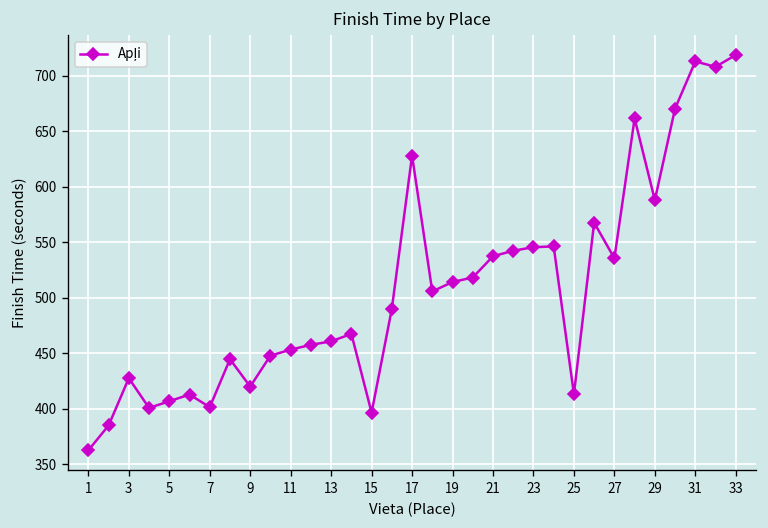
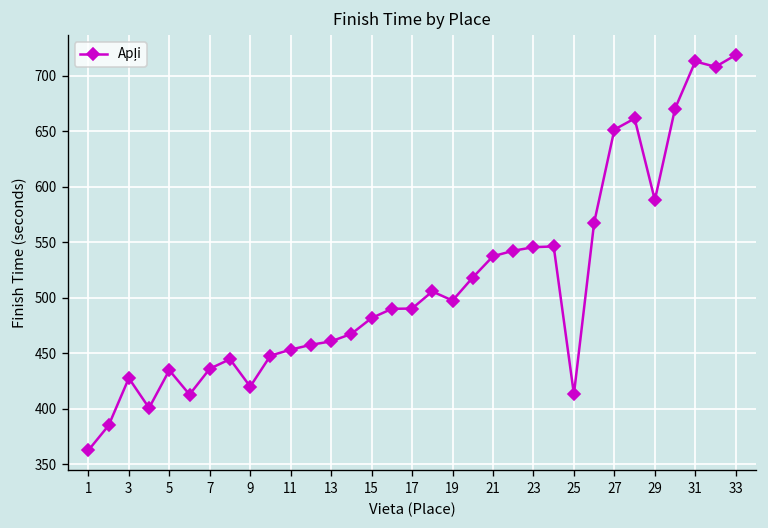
5: 410 -> 430
7: 400 -> 440
15: 400 -> 480
17: 630 -> 490
19: 510 -> 500
27: 540 -> 650
